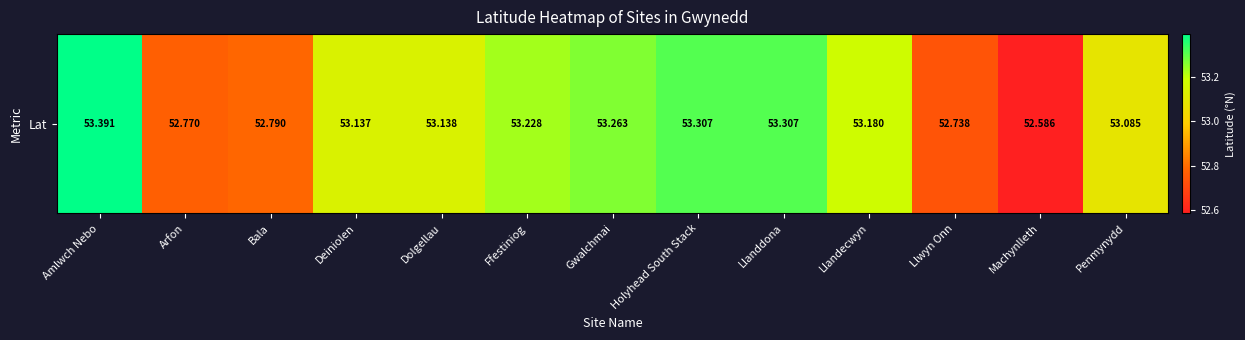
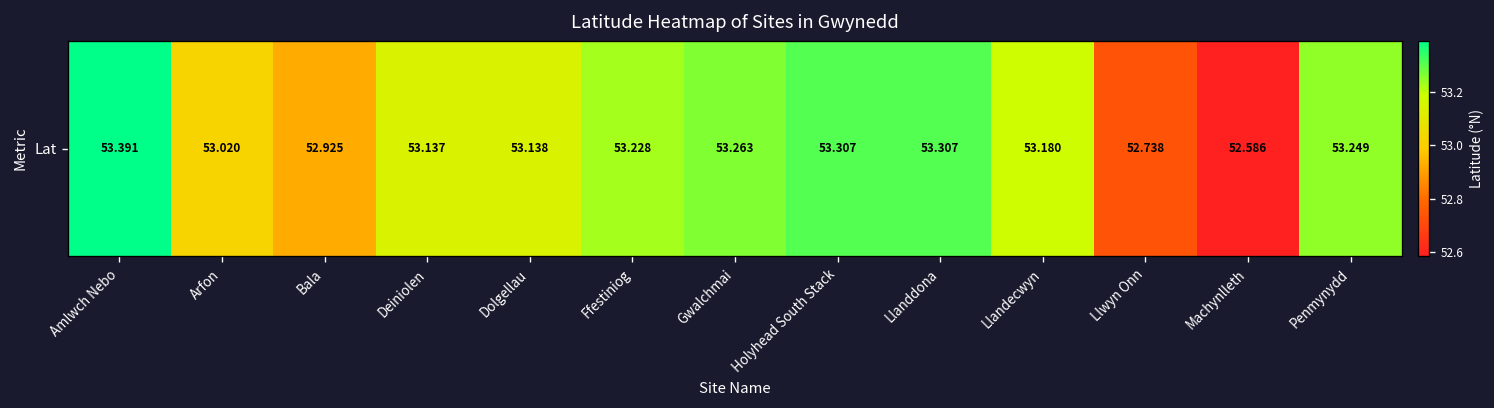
Lat, Arfon: 52.770 -> 53.020
Lat, Bala: 52.790 -> 52.925
Lat, Penmynydd: 53.085 -> 53.249
